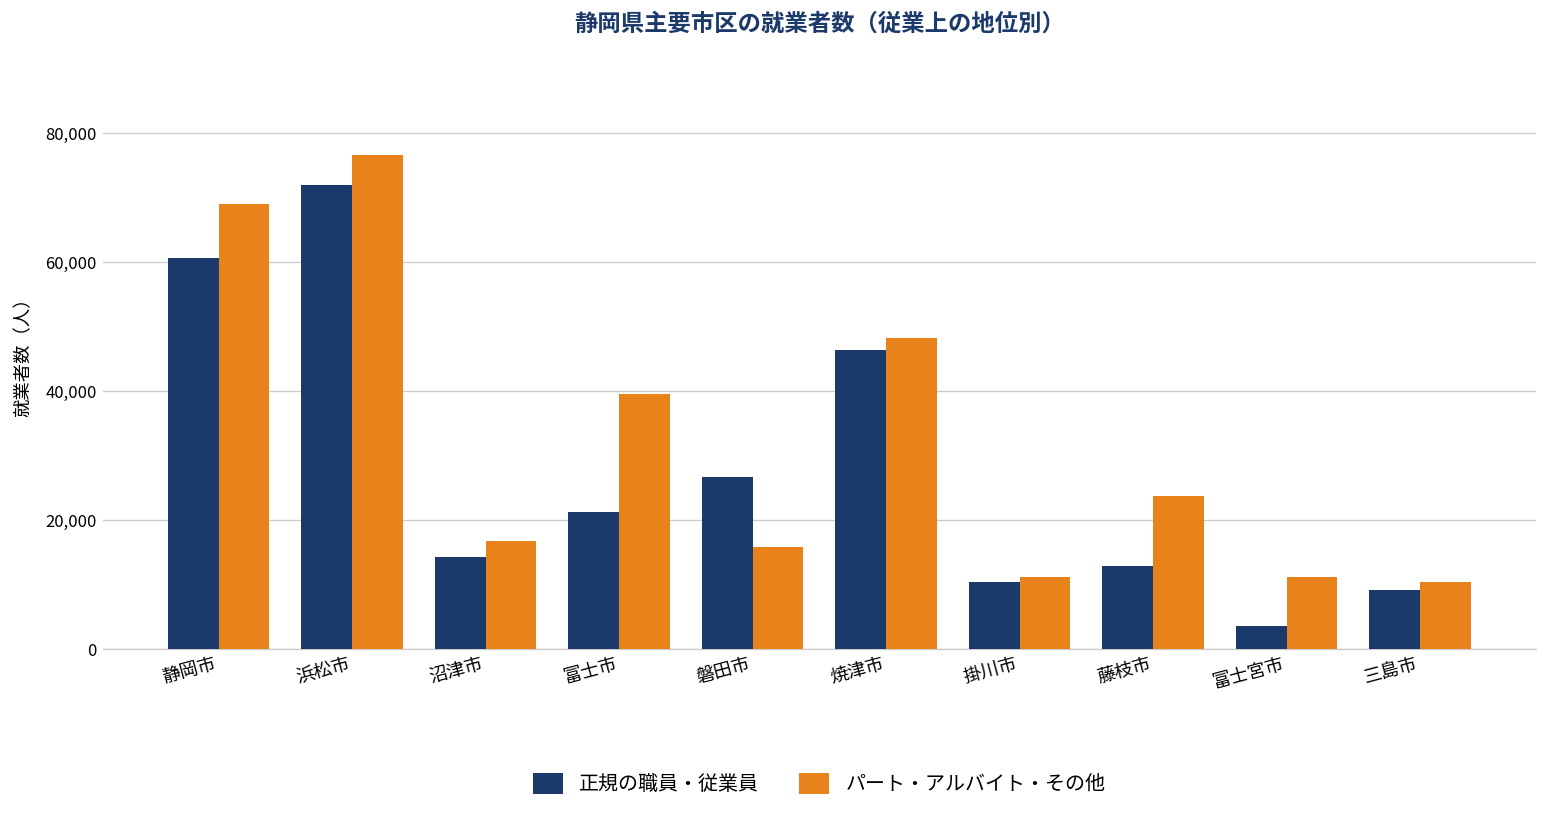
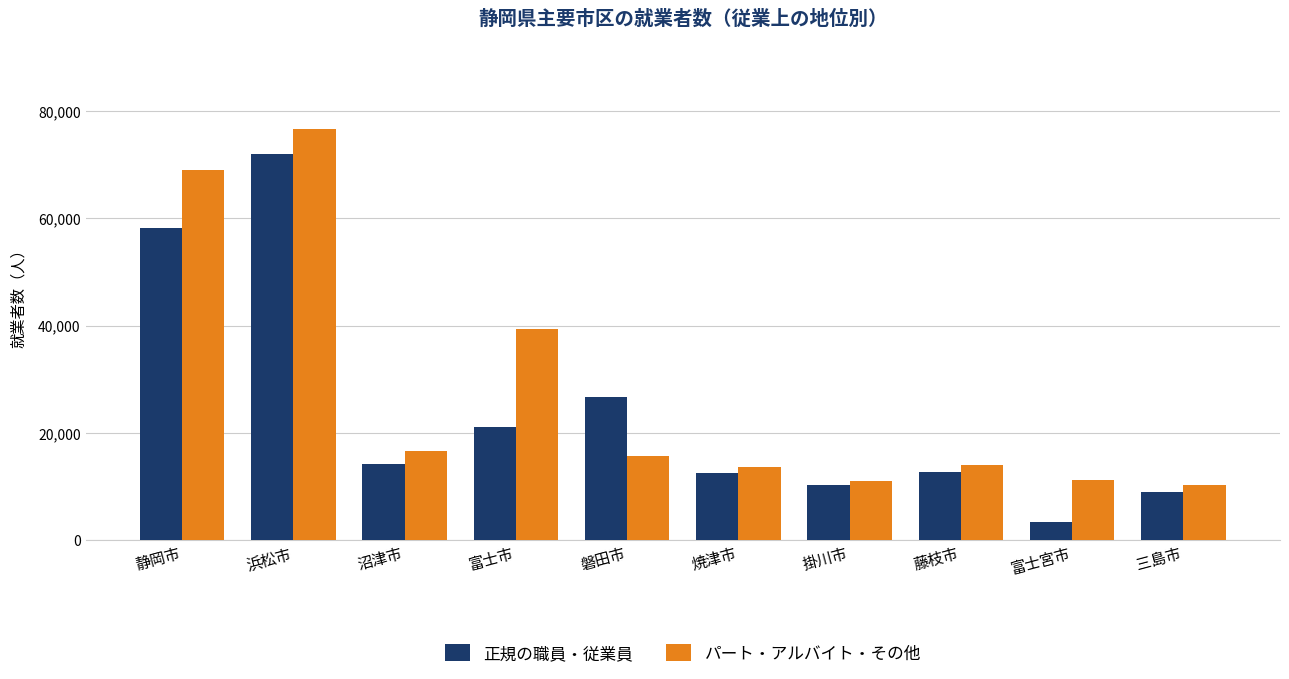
正規の職員・従業員, 静岡市: 61,000 -> 58,000
正規の職員・従業員, 焼津市: 46,000 -> 12,000
パート・アルバイト・その他, 焼津市: 48,000 -> 14,000
パート・アルバイト・その他, 藤枝市: 24,000 -> 14,000
